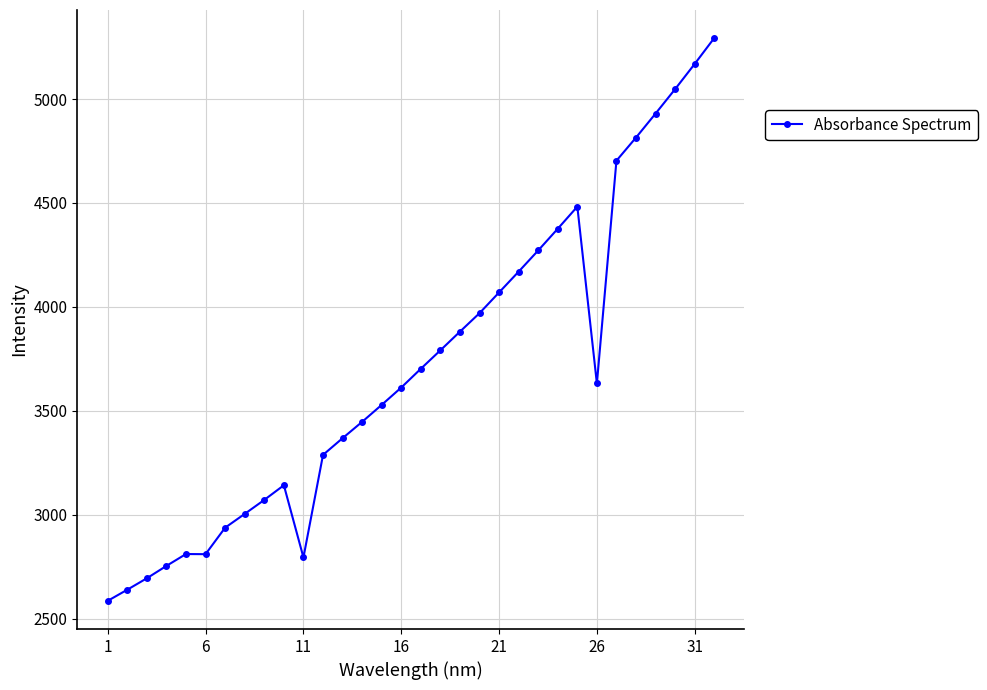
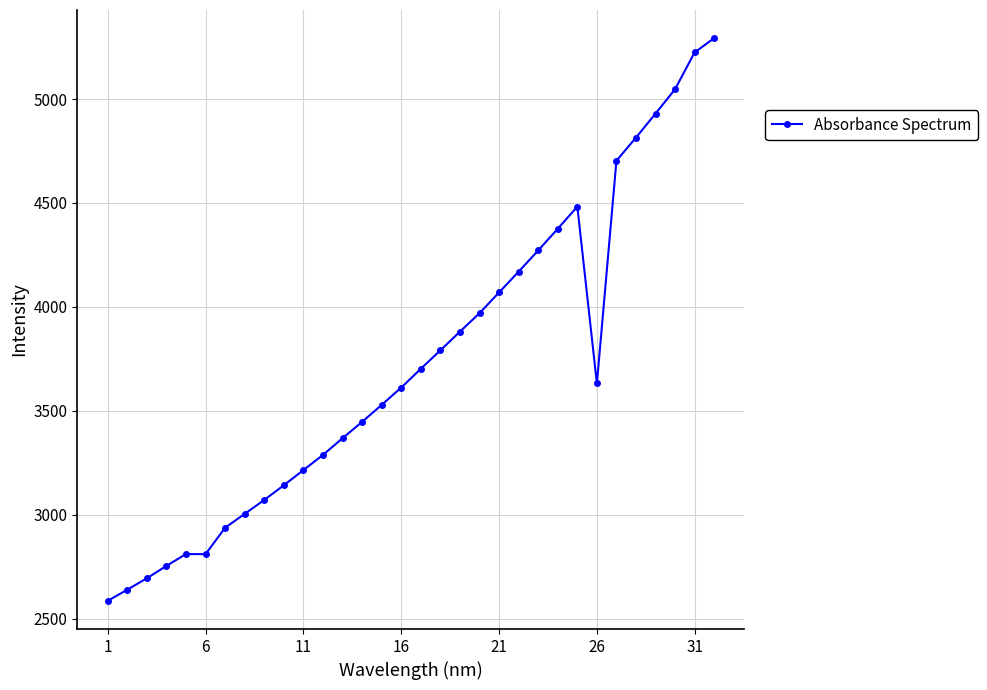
11: 2800 -> 3220
31: 5170 -> 5220
